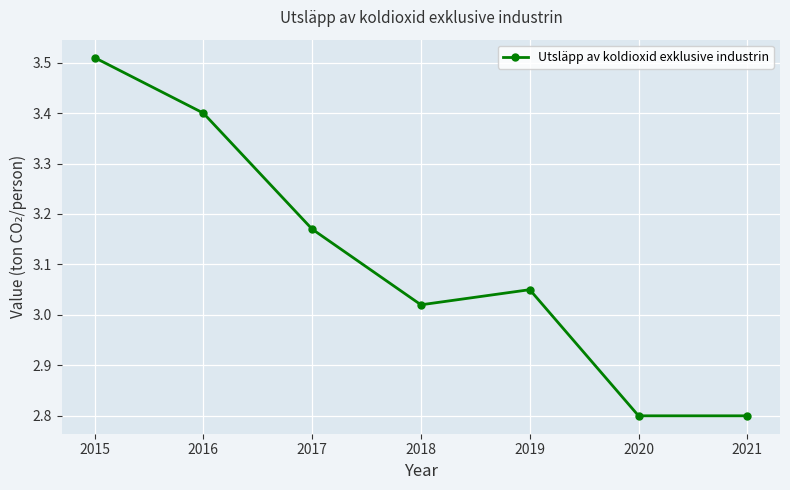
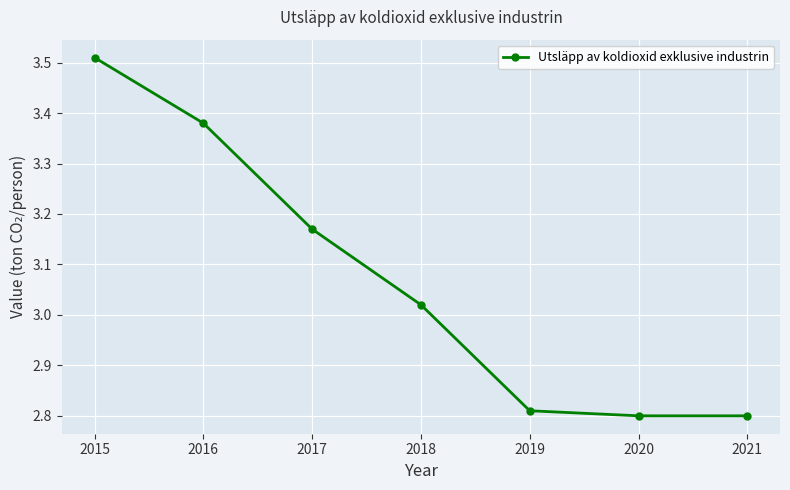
2016: 3.40 -> 3.38
2019: 3.05 -> 2.81
